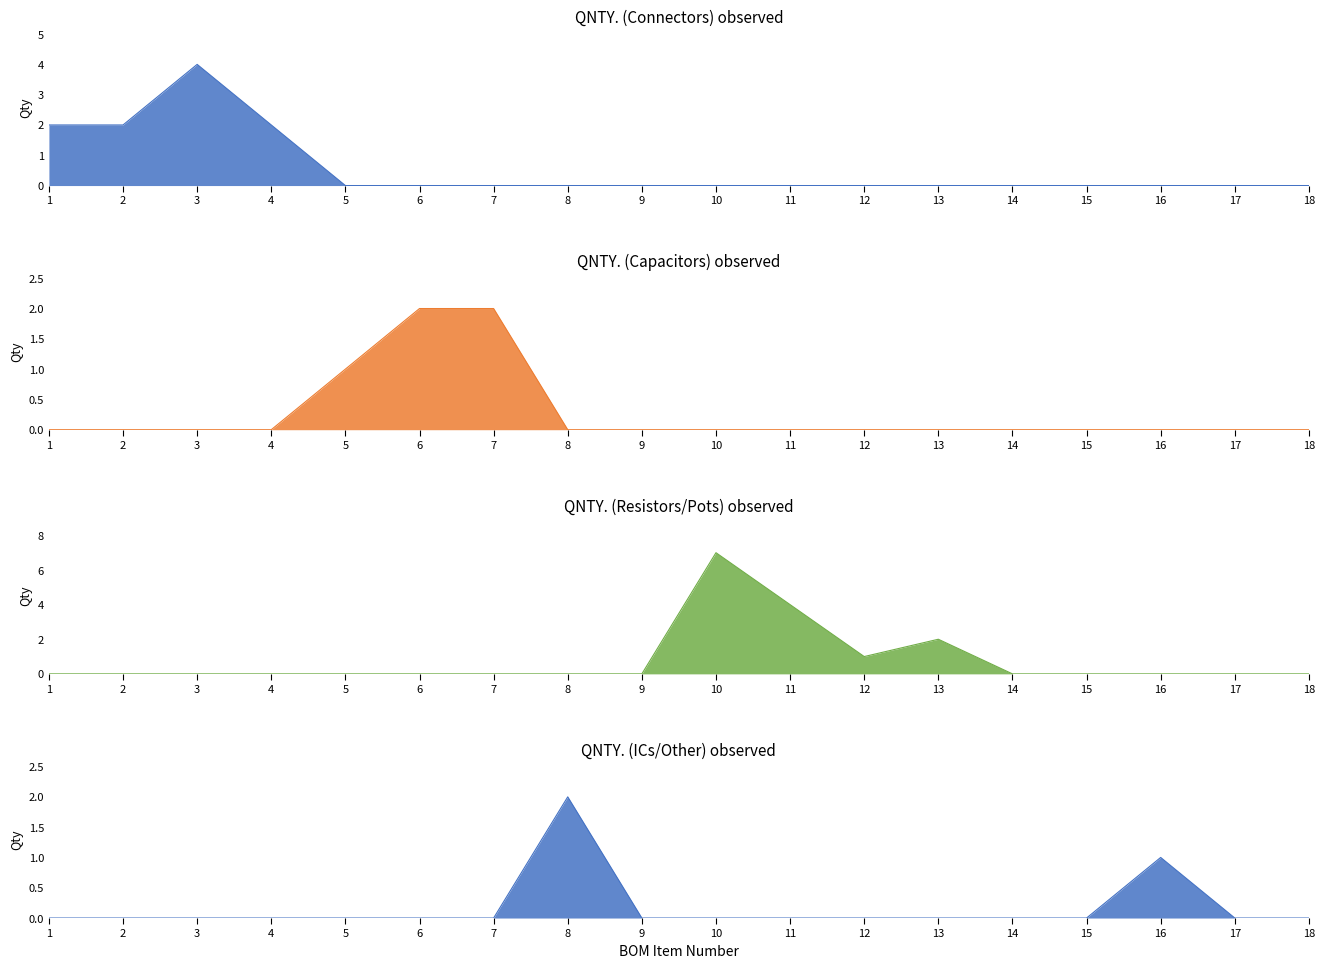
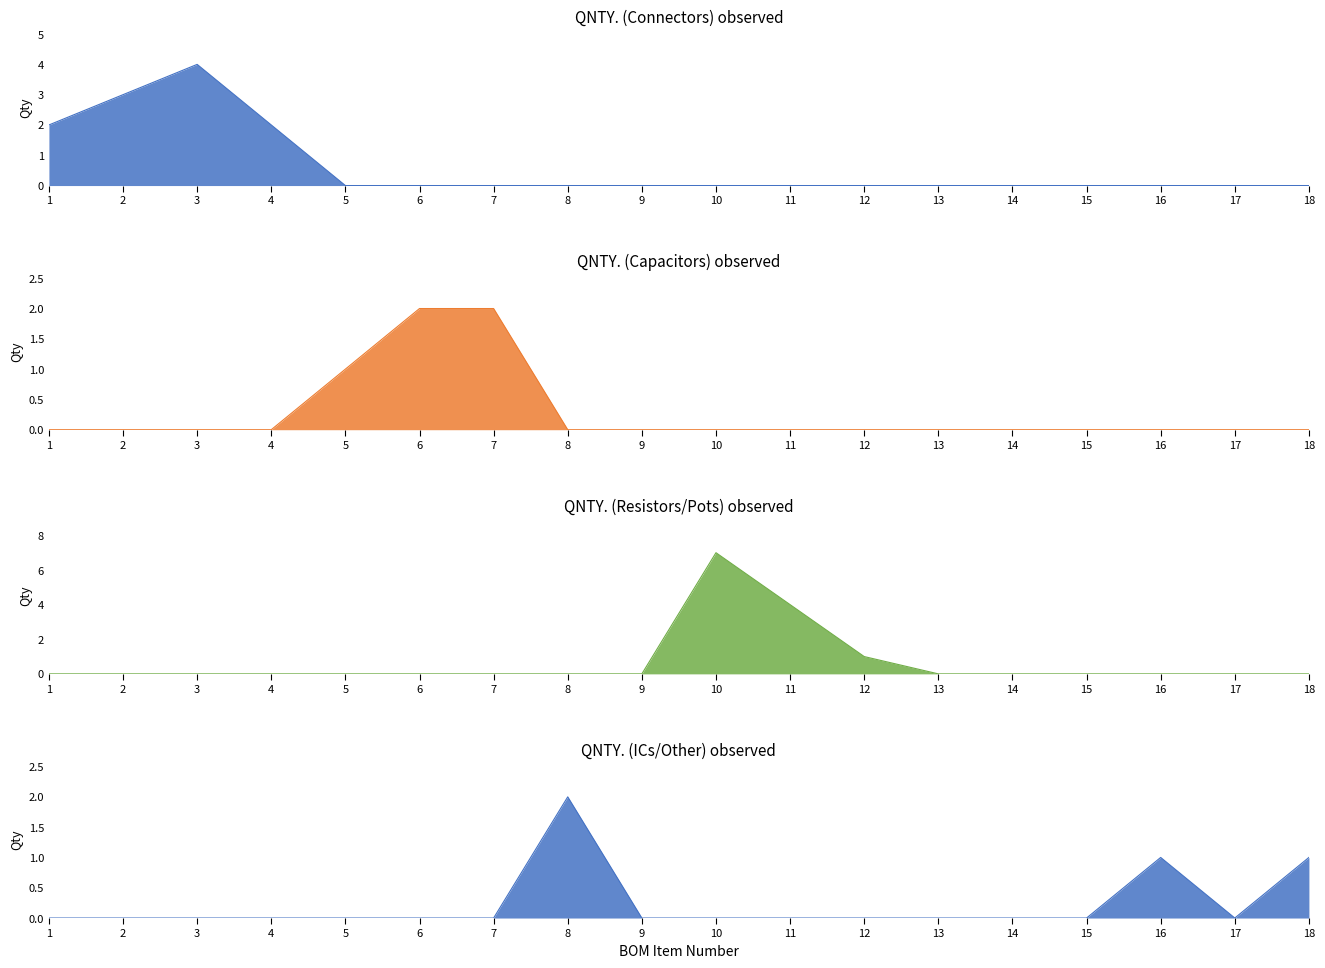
QNTY. (Connectors) observed, 2: 2 -> 3
QNTY. (Resistors/Pots) observed, 13: 2 -> 0
QNTY. (ICs/Other) observed, 18: 0 -> 1
